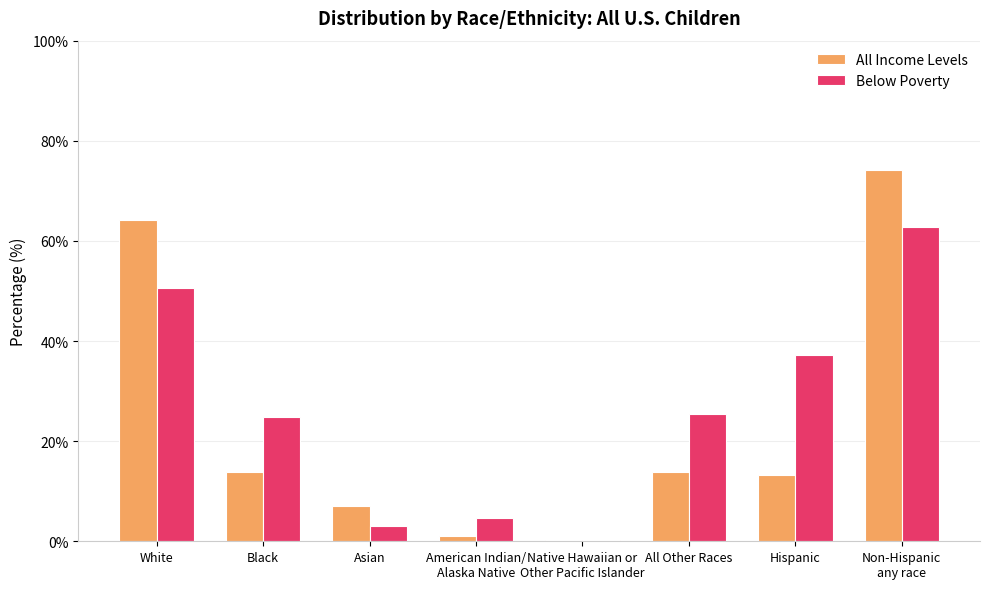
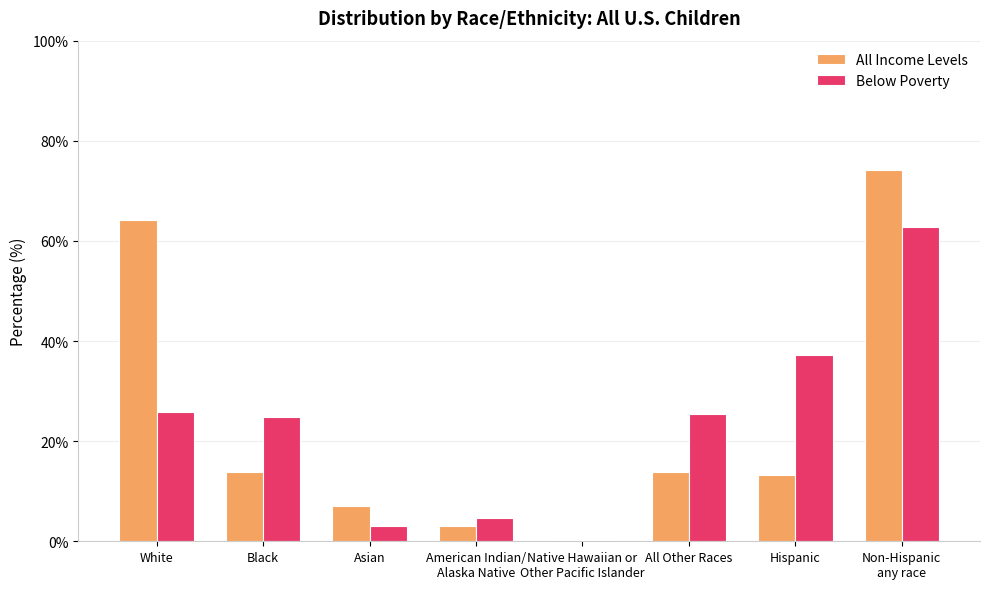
Below Poverty, White: 51% -> 26%
All Income Levels, American Indian/ Alaska Native: 1% -> 3%
